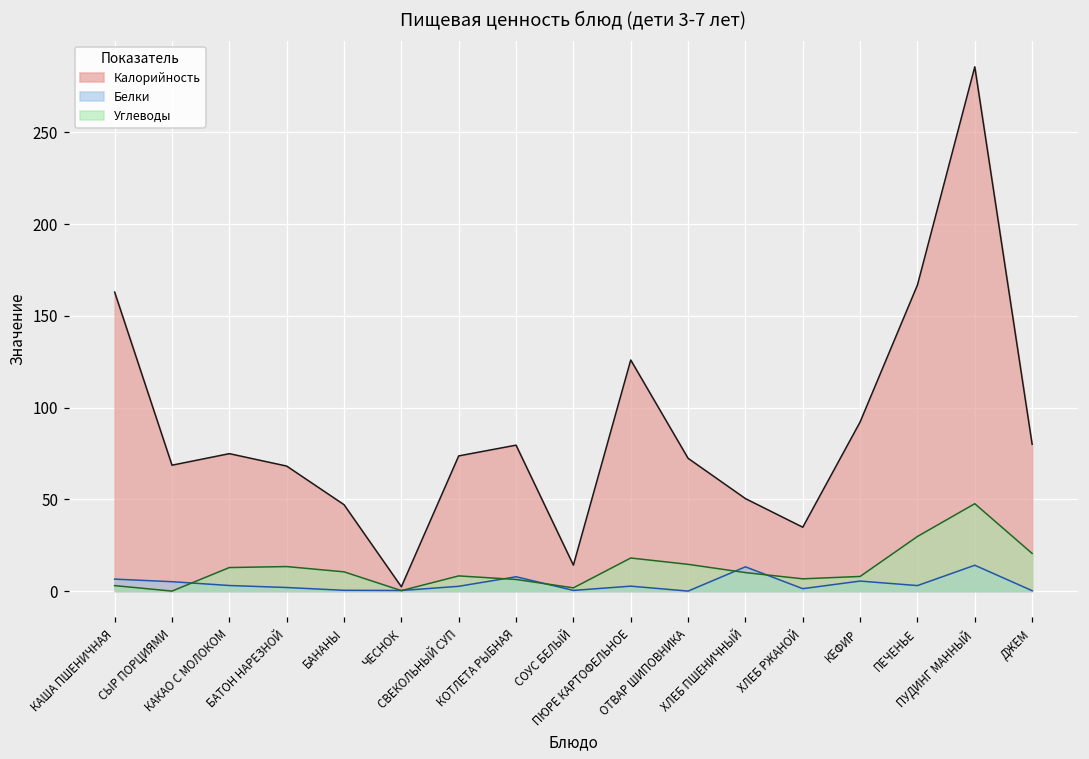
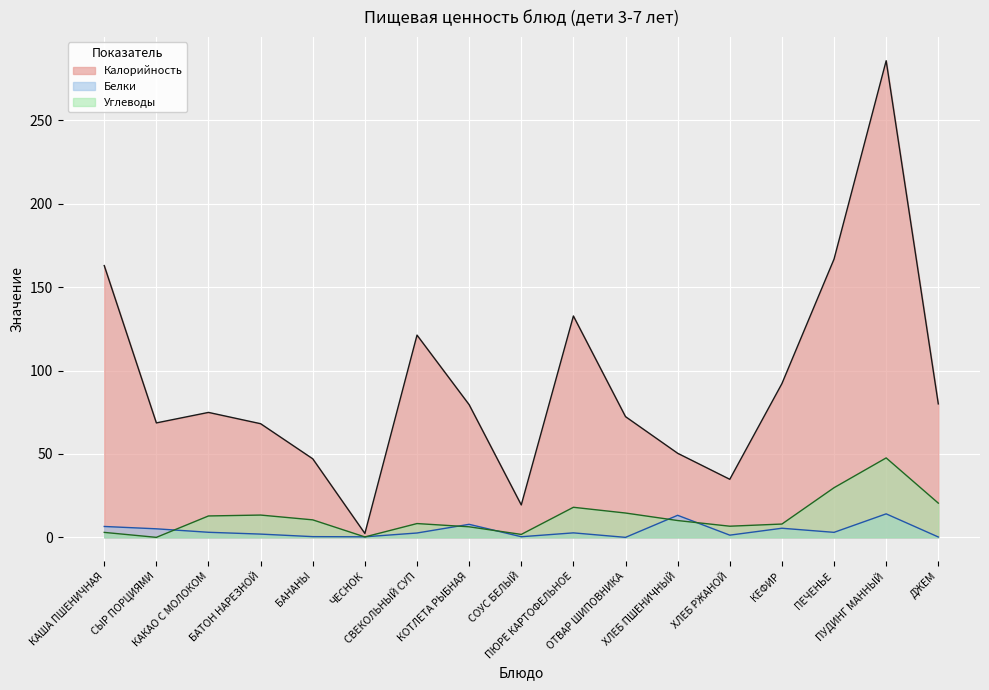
Калорийность, СВЕКОЛЬНЫЙ СУП: 74 -> 121
Калорийность, СОУС БЕЛЫЙ: 14 -> 19
Калорийность, ПЮРЕ КАРТОФЕЛЬНОЕ: 126 -> 133
